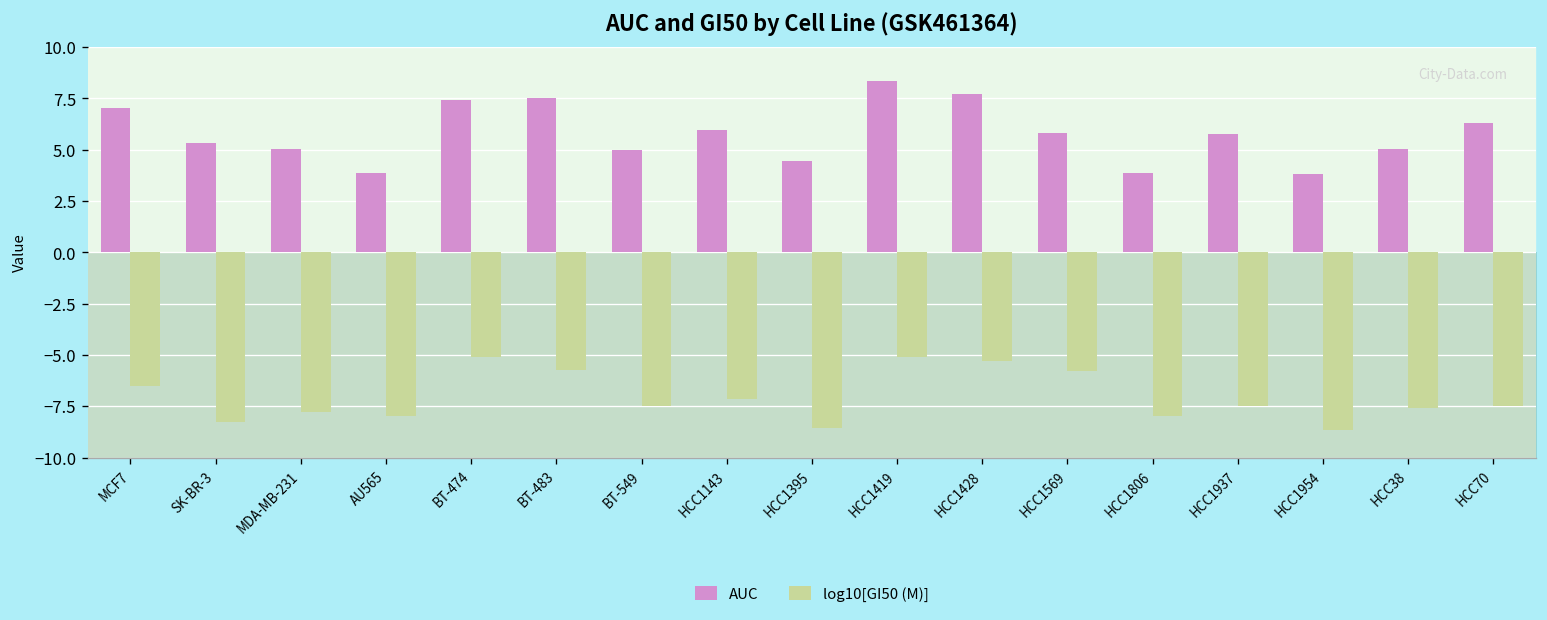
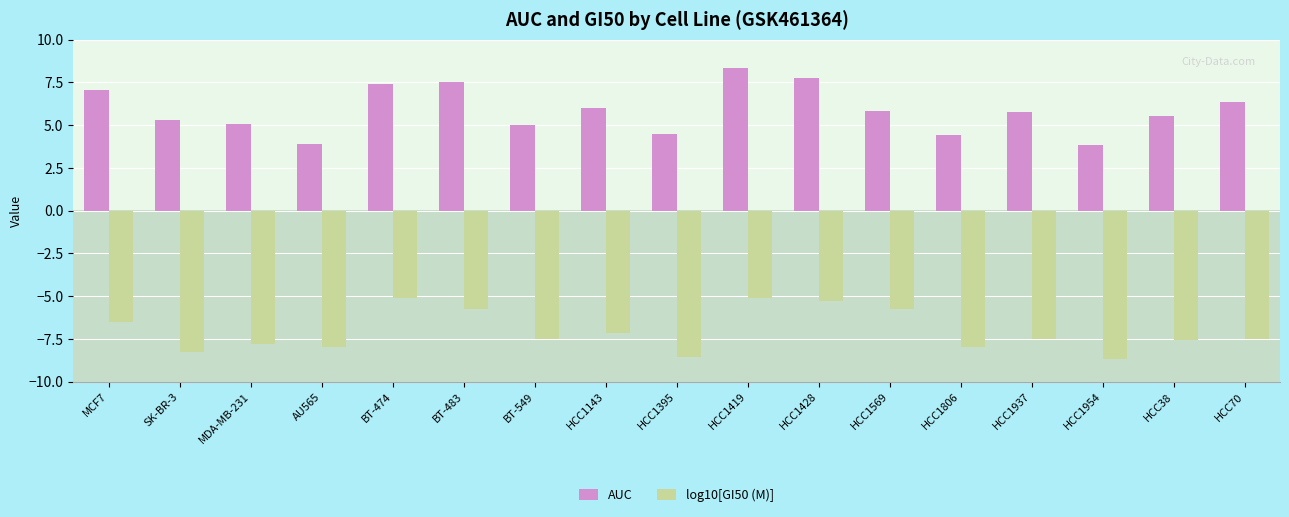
AUC, HCC1806: 3.9 -> 4.4
AUC, HCC38: 5.1 -> 5.6
